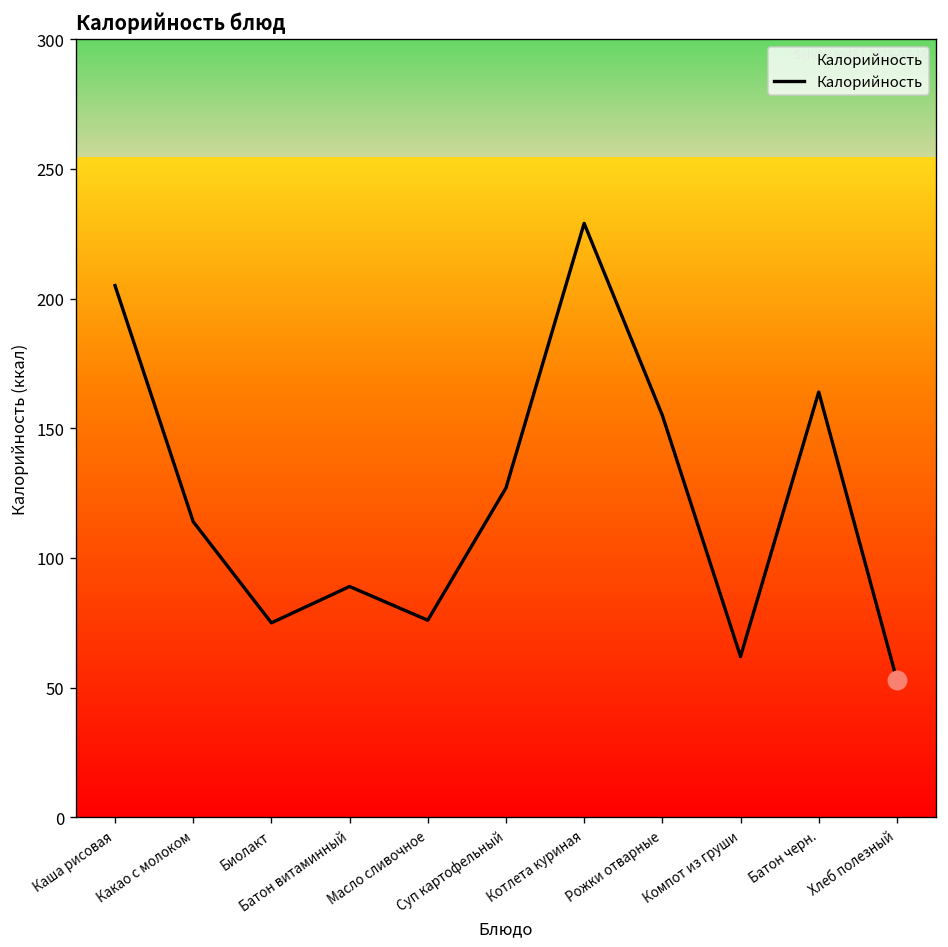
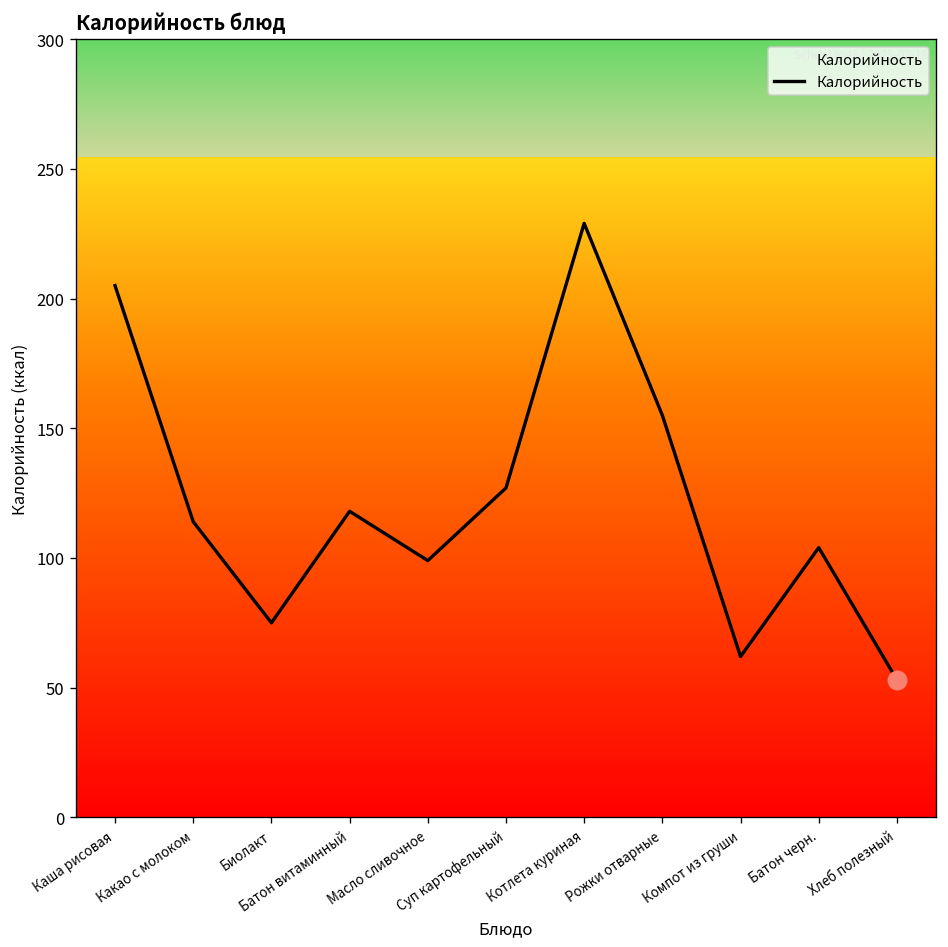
Калорийность, Батон витаминный: 89 -> 118
Калорийность, Масло сливочное: 76 -> 99
Калорийность, Батон черн.: 164 -> 104
